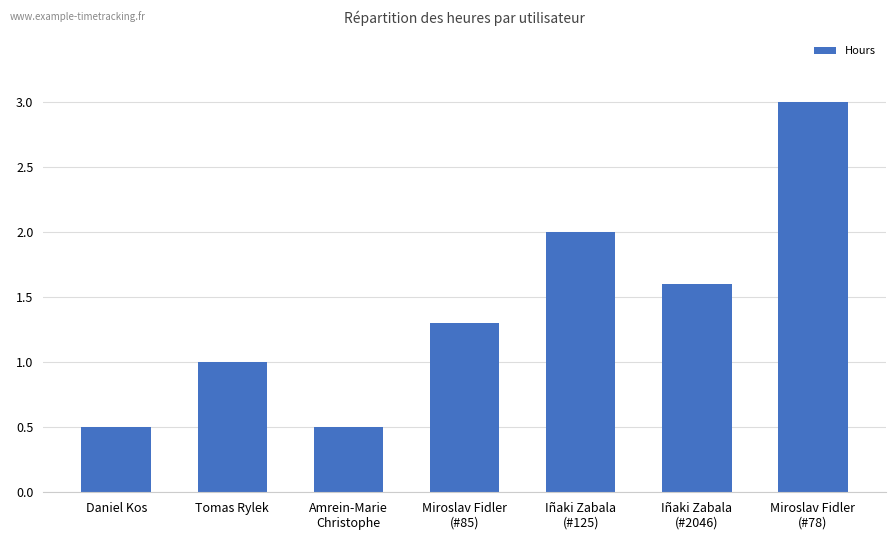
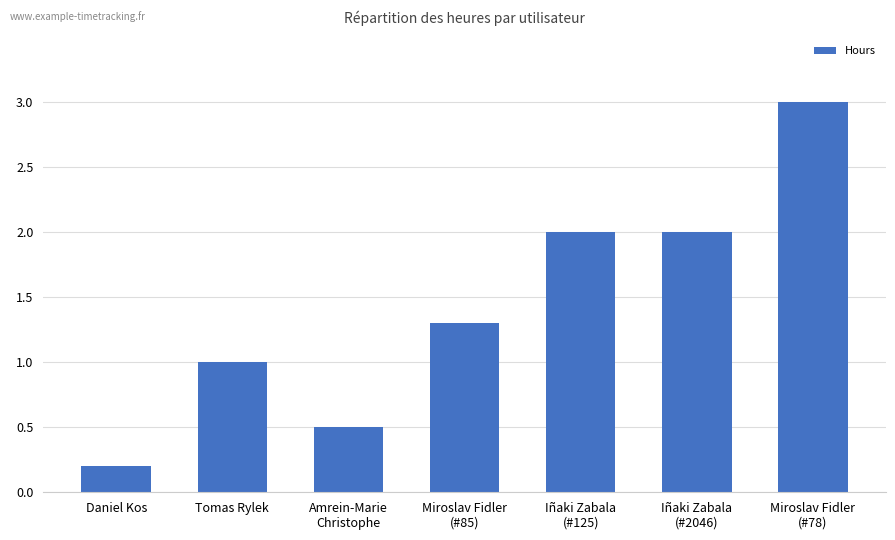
Daniel Kos: 0.5 -> 0.2
Iñaki Zabala (#2046): 1.6 -> 2.0
